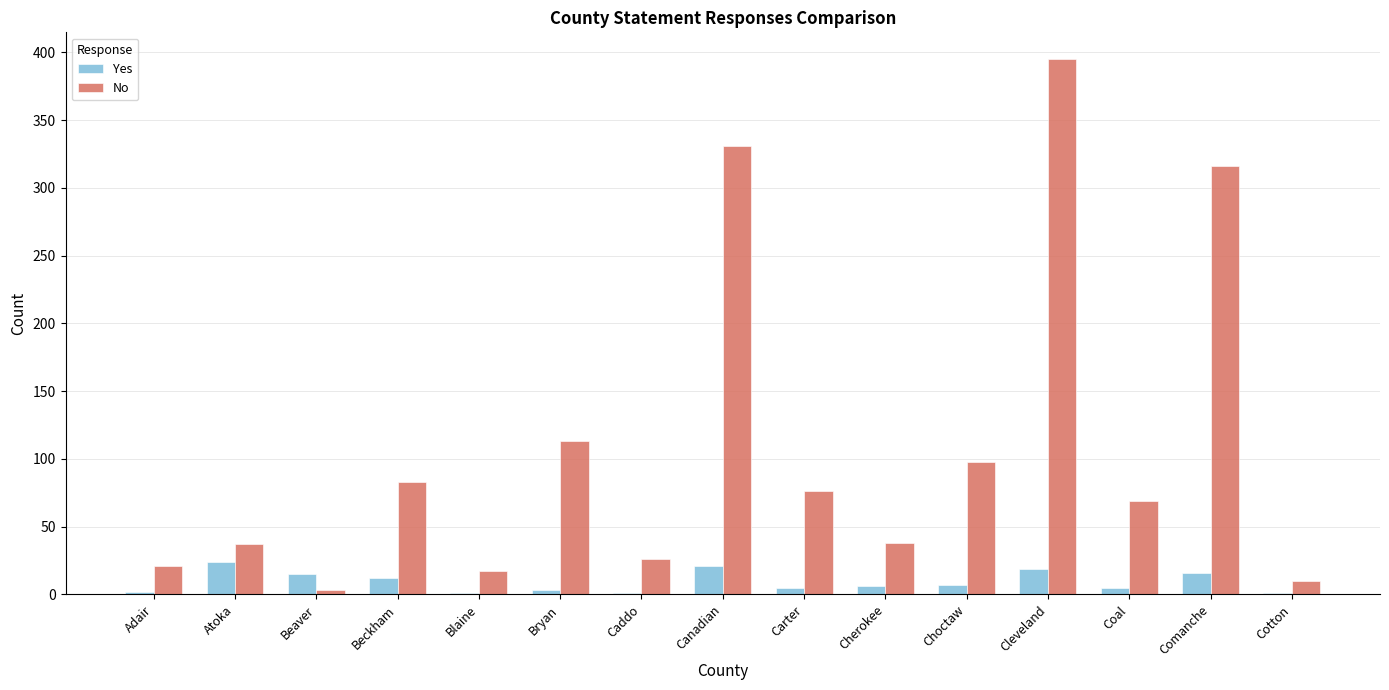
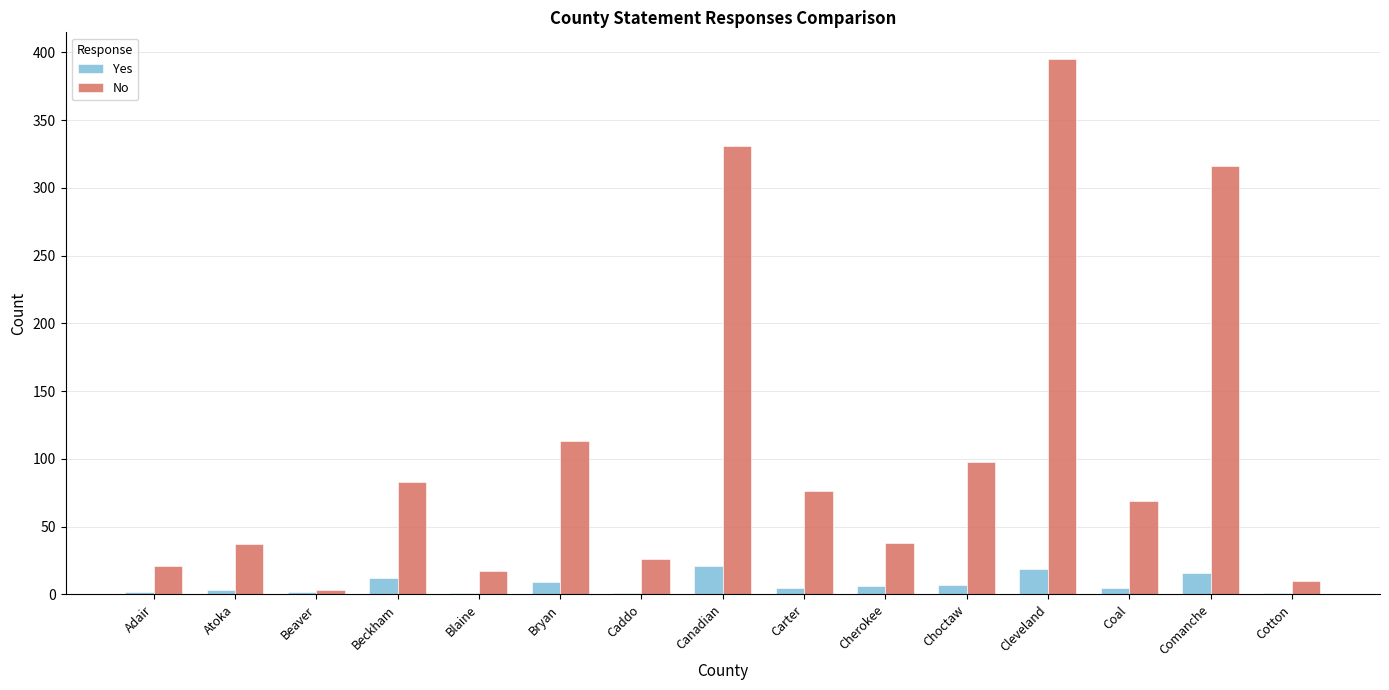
Yes, Atoka: 24 -> 3
Yes, Beaver: 15 -> 2
Yes, Bryan: 3 -> 9
